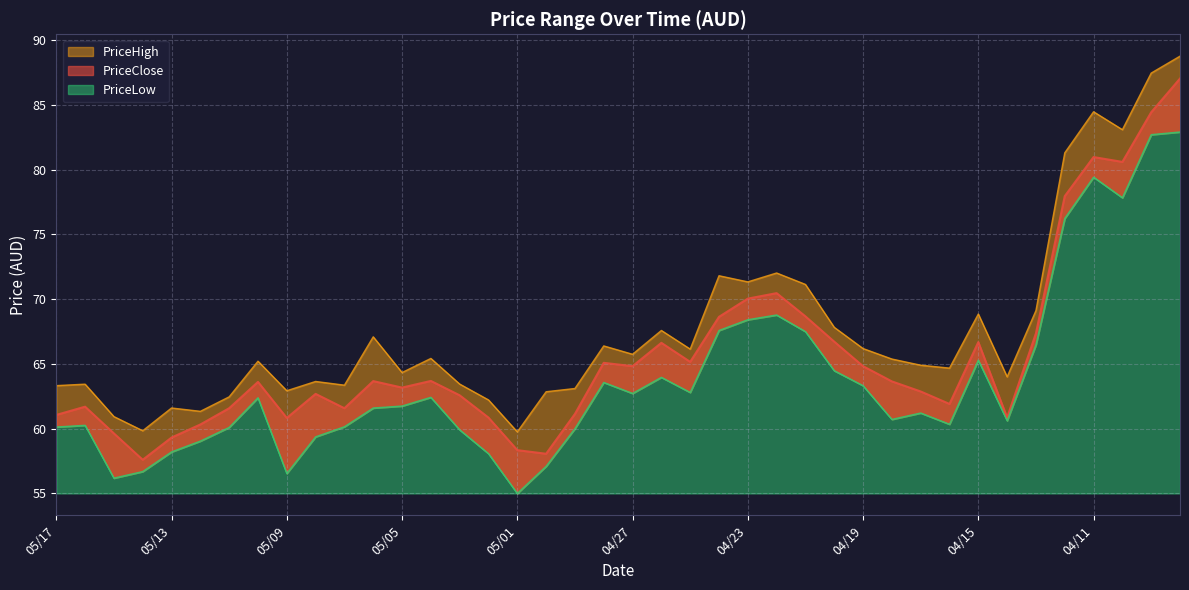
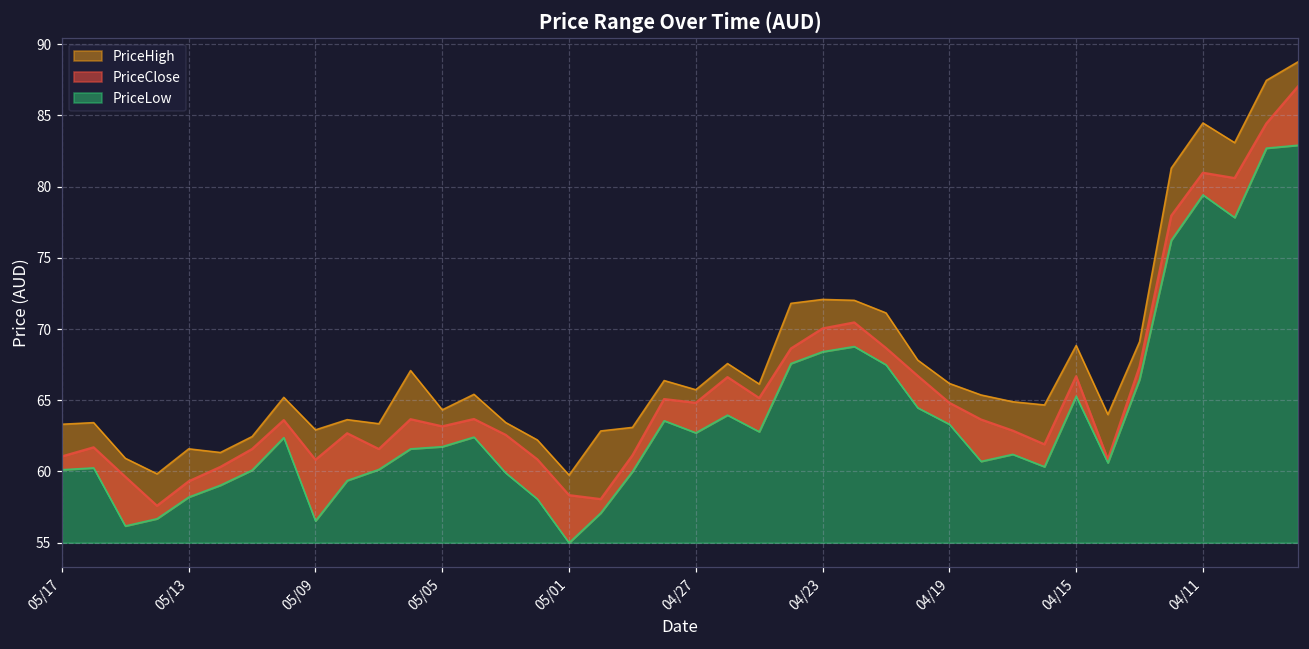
PriceHigh, 04/23: 71.3 -> 72.1
